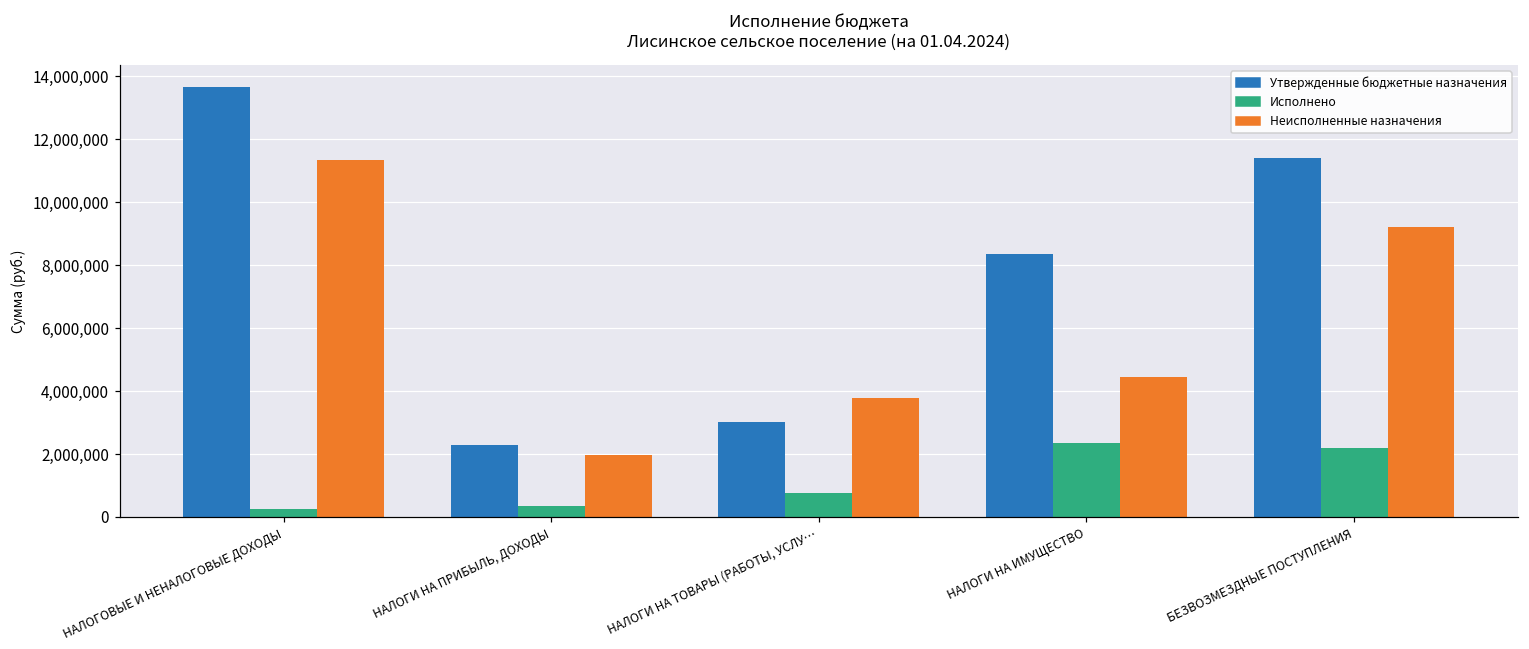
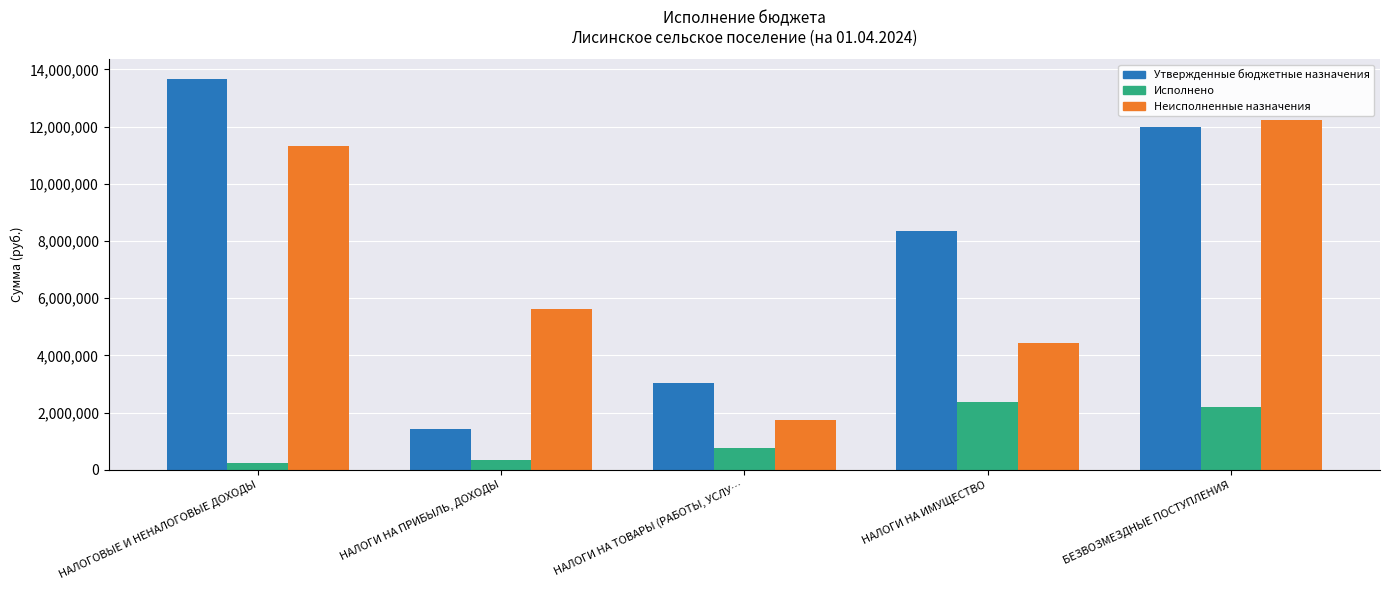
Утвержденные бюджетные назначения, НАЛОГИ НА ПРИБЫЛЬ, ДОХОДЫ: 2,300,000 -> 1,400,000
Неисполненные назначения, НАЛОГИ НА ПРИБЫЛЬ, ДОХОДЫ: 2,000,000 -> 5,600,000
Неисполненные назначения, НАЛОГИ НА ТОВАРЫ (РАБОТЫ, УСЛУ…: 3,800,000 -> 1,700,000
Утвержденные бюджетные назначения, БЕЗВОЗМЕЗДНЫЕ ПОСТУПЛЕНИЯ: 11,400,000 -> 12,000,000
Неисполненные назначения, БЕЗВОЗМЕЗДНЫЕ ПОСТУПЛЕНИЯ: 9,200,000 -> 12,200,000
